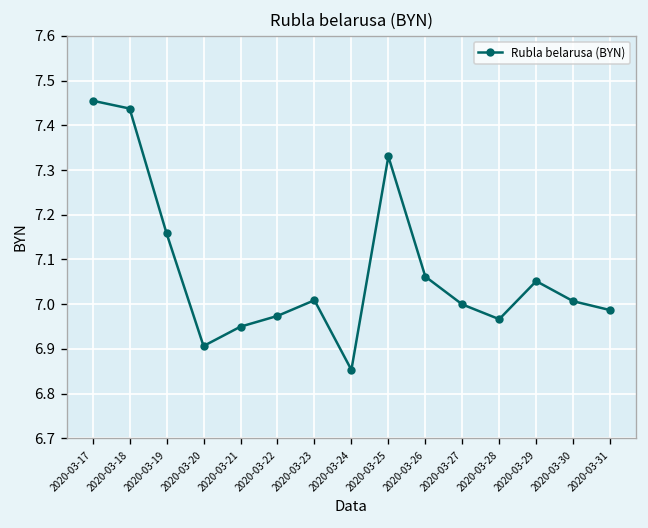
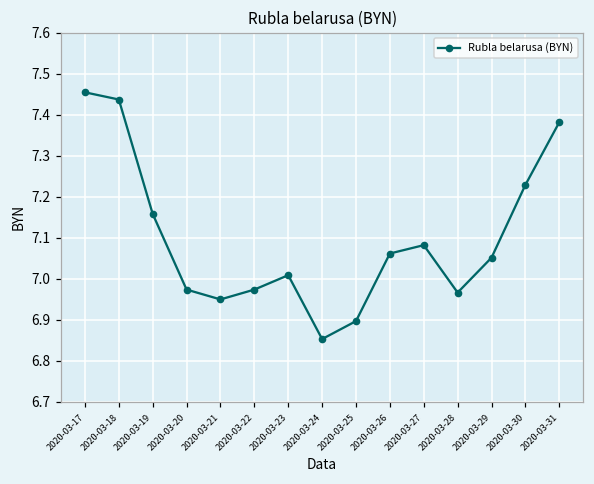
2020-03-20: 6.91 -> 6.97
2020-03-25: 7.33 -> 6.90
2020-03-27: 7.00 -> 7.08
2020-03-30: 7.01 -> 7.23
2020-03-31: 6.99 -> 7.38
